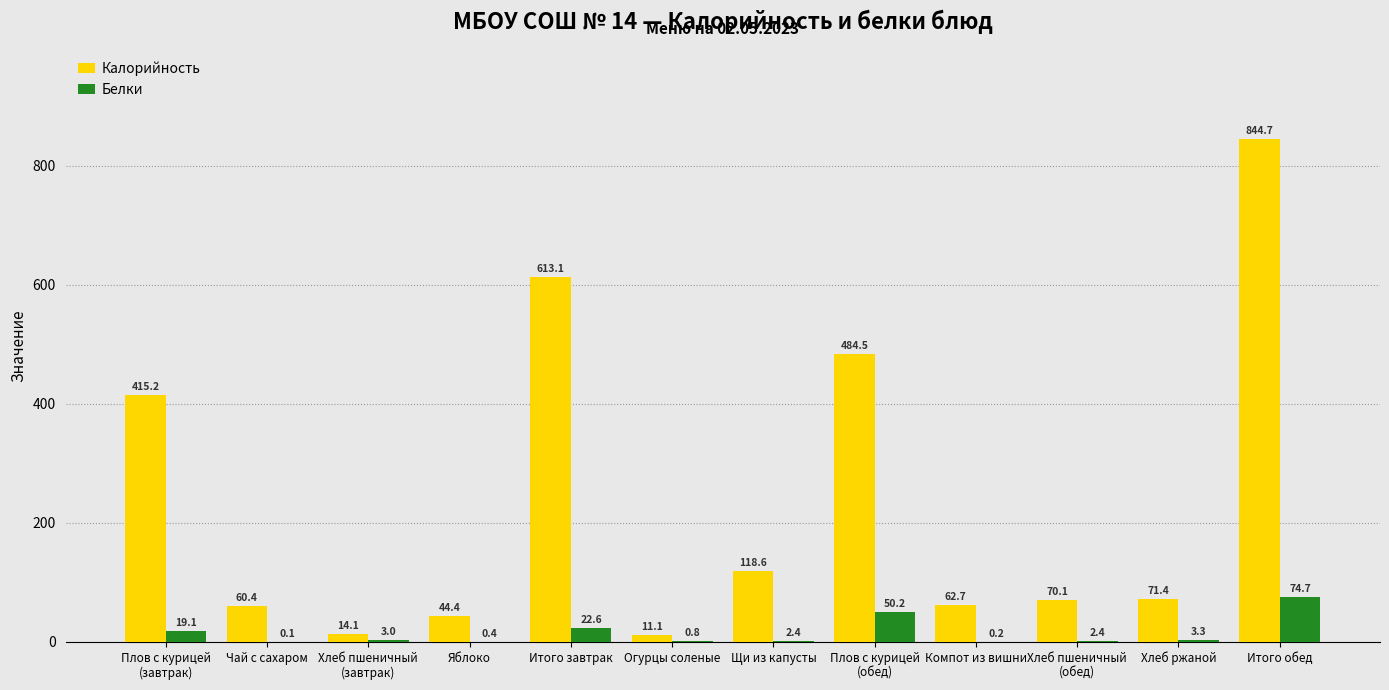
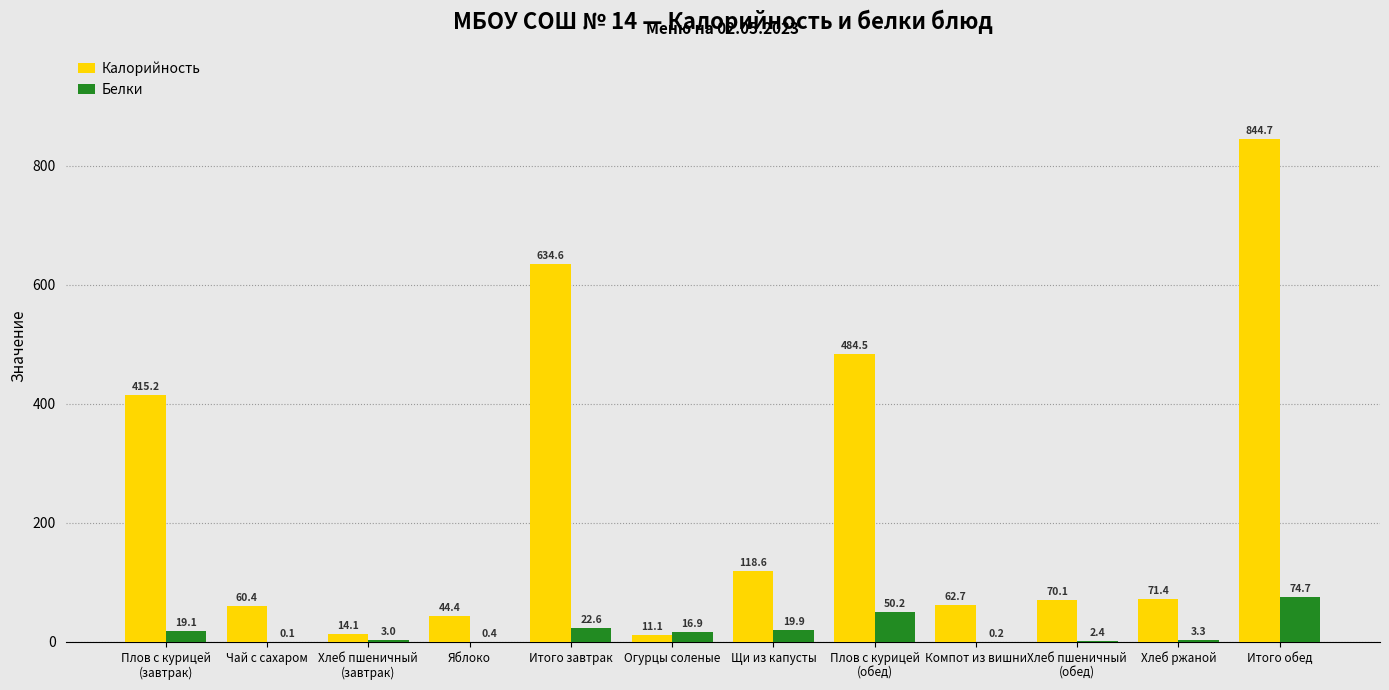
Калорийность, Итого завтрак: 613.1 -> 634.6
Белки, Огурцы соленые: 0.8 -> 16.9
Белки, Щи из капусты: 2.4 -> 19.9
